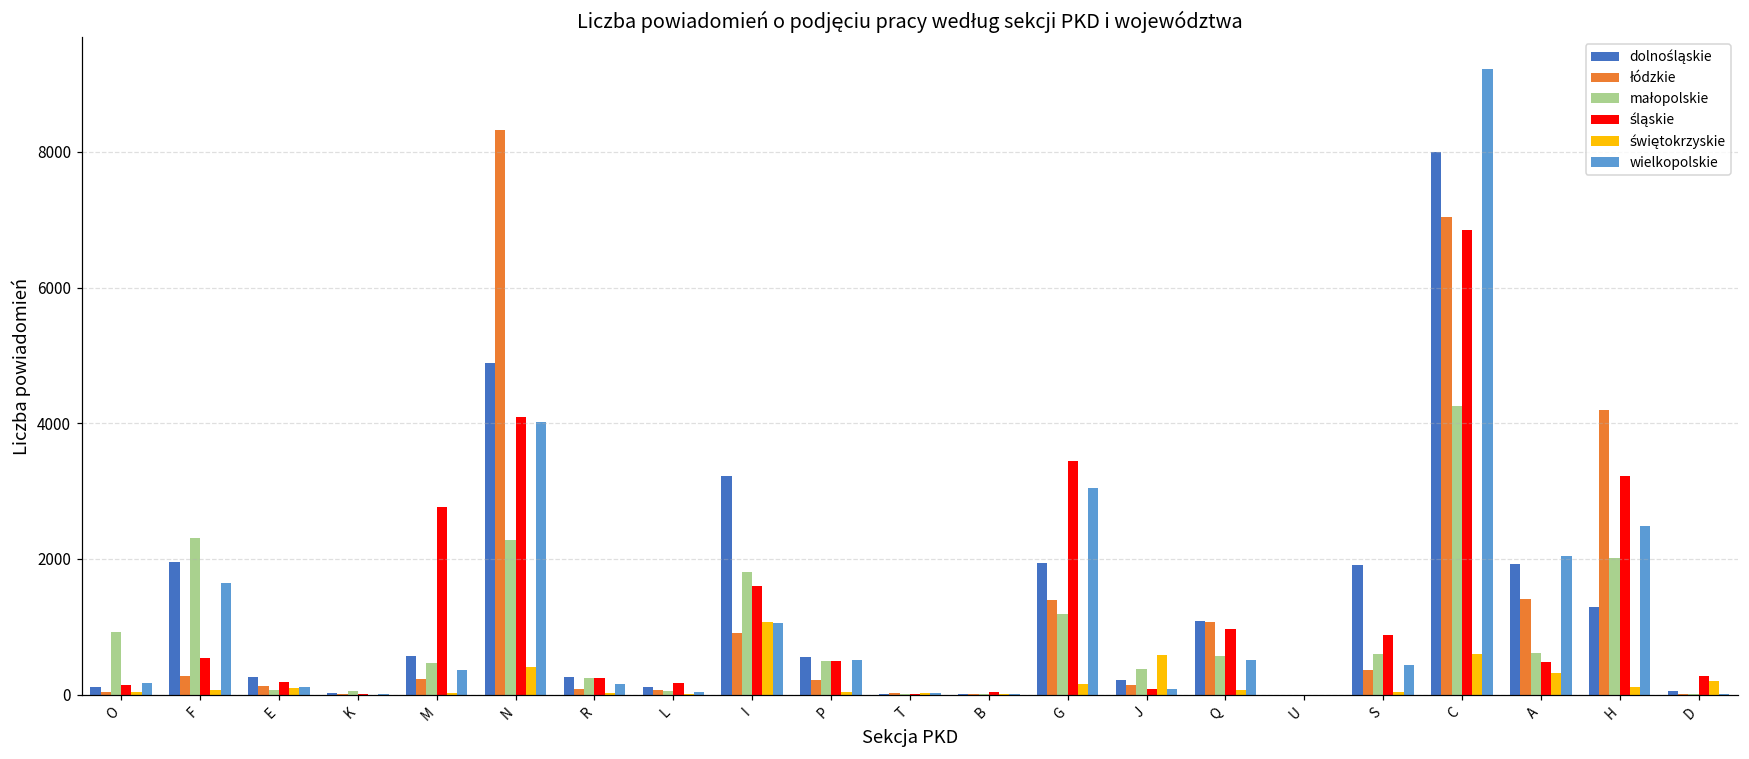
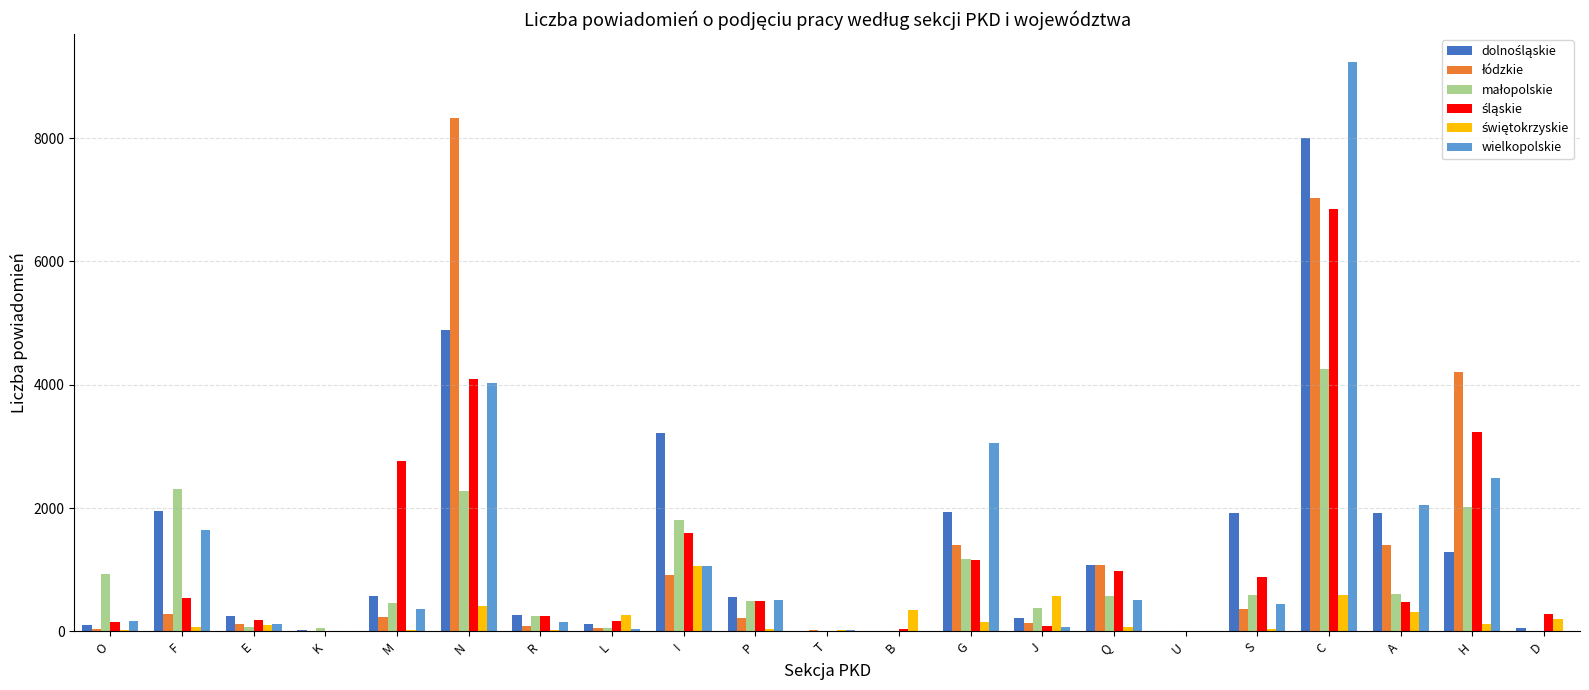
świętokrzyskie, L: 0 -> 300
świętokrzyskie, B: 0 -> 400
śląskie, G: 3400 -> 1200
